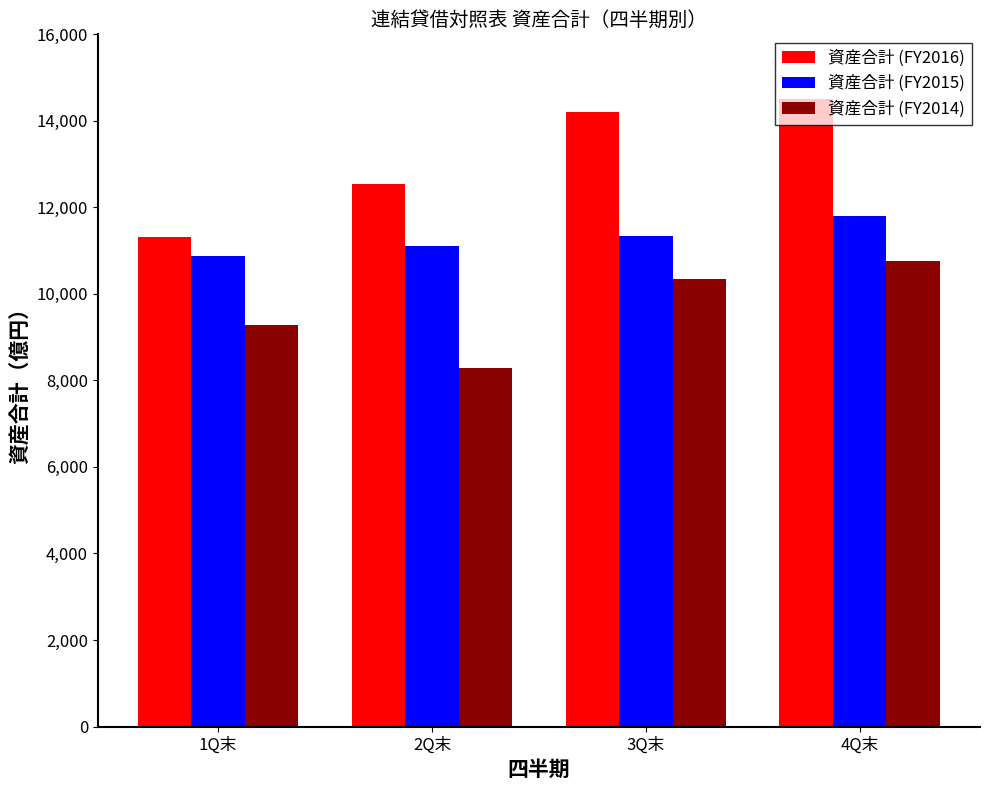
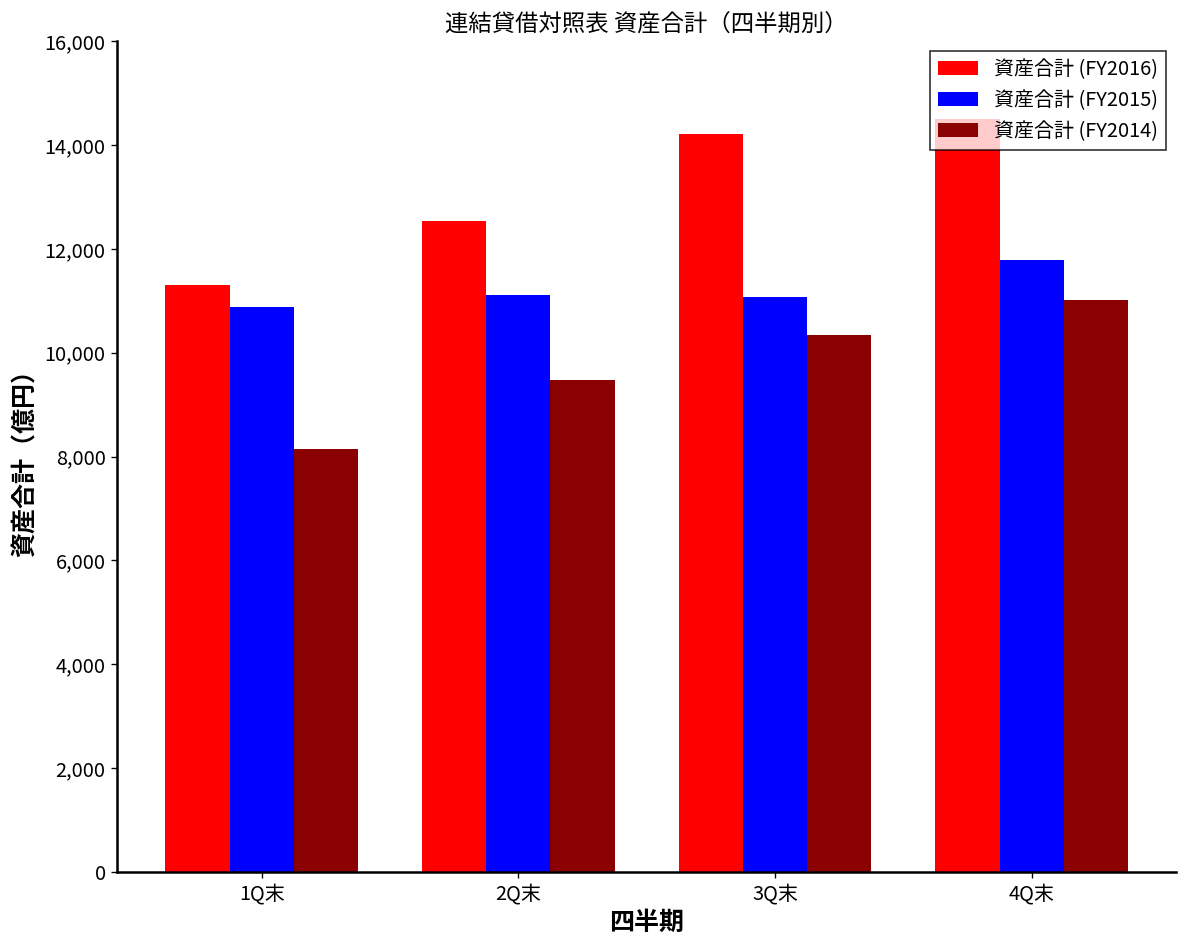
資産合計 (FY2014), 1Q末: 9,300 -> 8,100
資産合計 (FY2014), 2Q末: 8,300 -> 9,500
資産合計 (FY2015), 3Q末: 11,300 -> 11,100
資産合計 (FY2014), 4Q末: 10,800 -> 11,000
